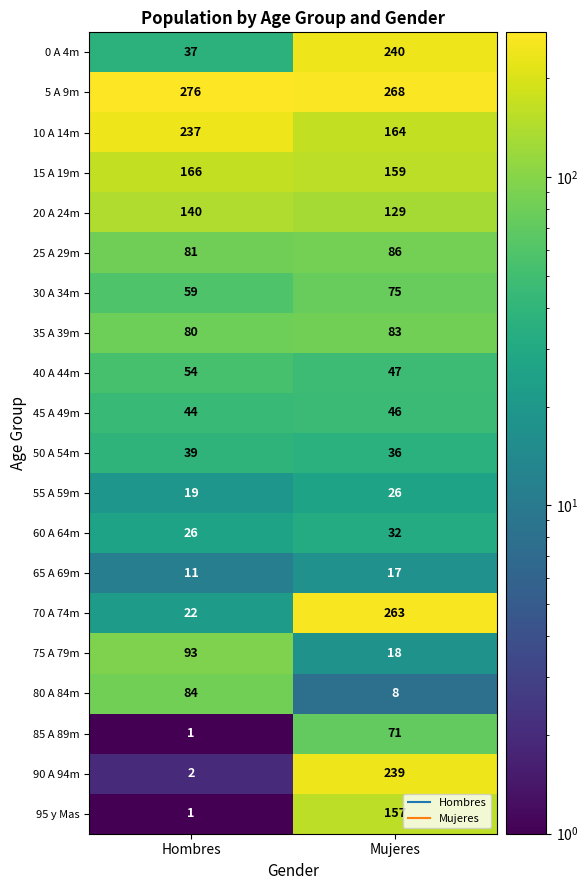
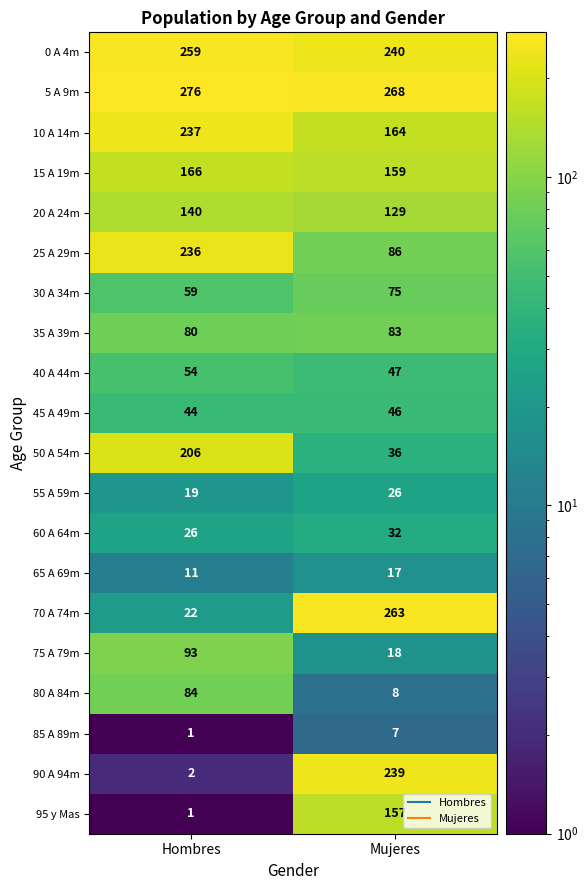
0 A 4m, Hombres: 37 -> 259
25 A 29m, Hombres: 81 -> 236
50 A 54m, Hombres: 39 -> 206
85 A 89m, Mujeres: 71 -> 7
